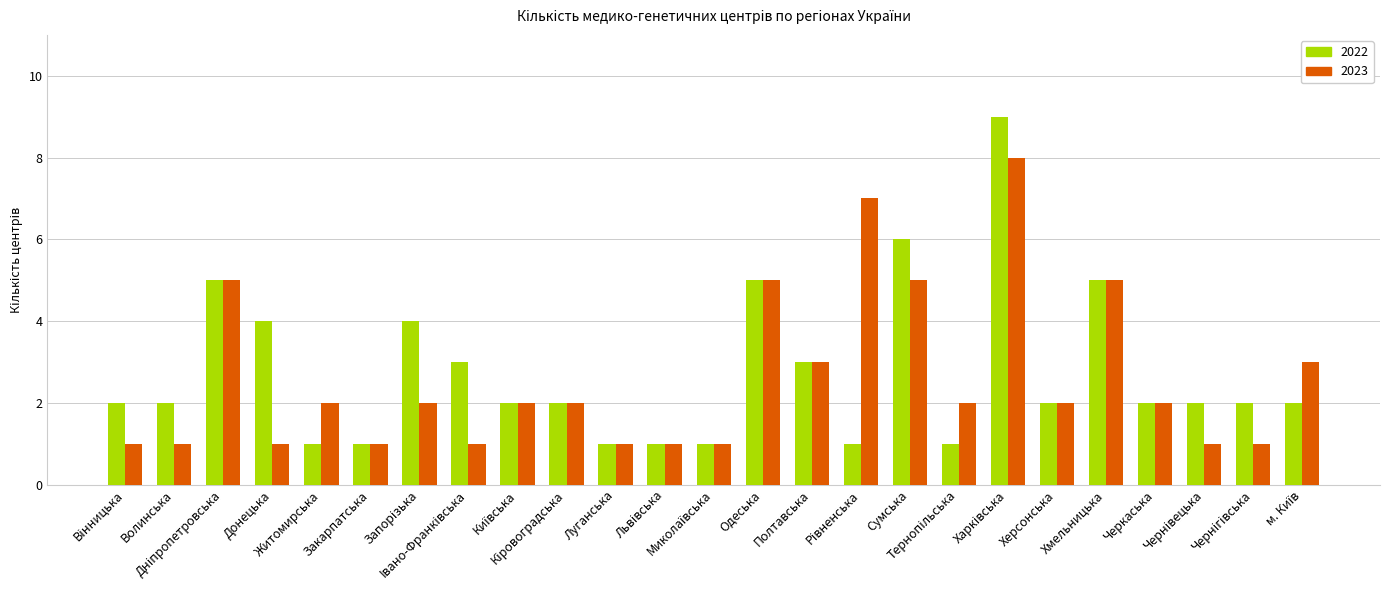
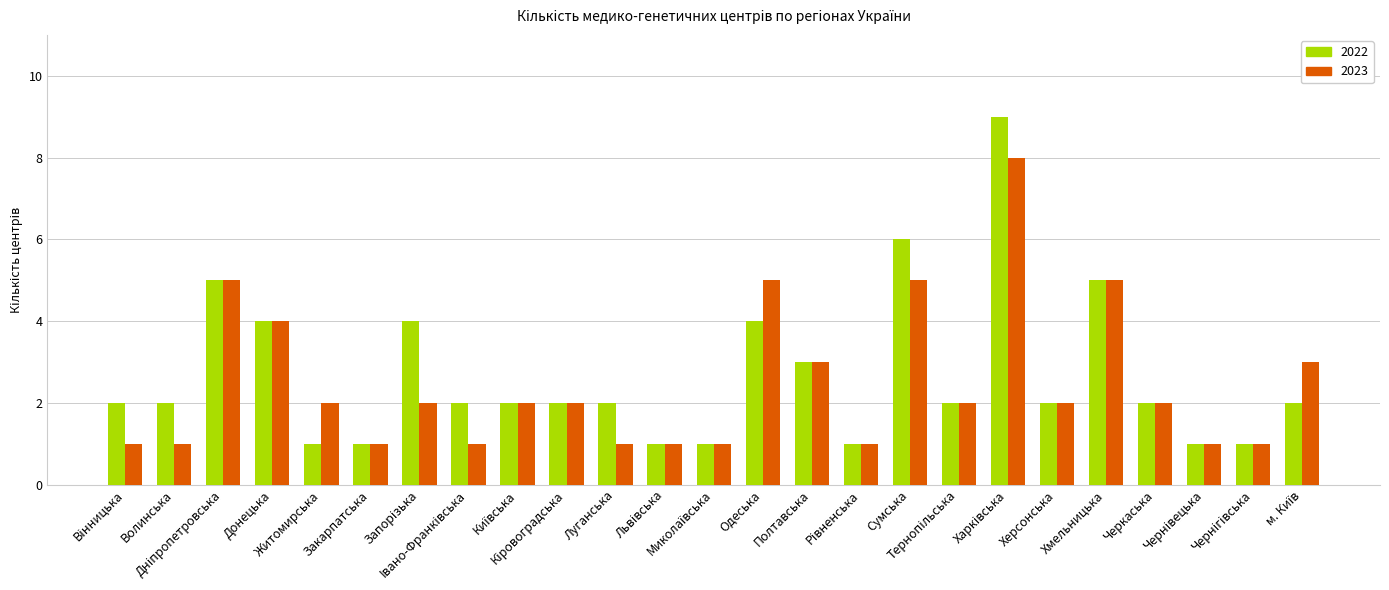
2023, Донецька: 1 -> 4
2022, Івано-Франківська: 3 -> 2
2022, Луганська: 1 -> 2
2022, Одеська: 5 -> 4
2023, Рівненська: 7 -> 1
2022, Тернопільська: 1 -> 2
2022, Чернівецька: 2 -> 1
2022, Чернігівська: 2 -> 1
